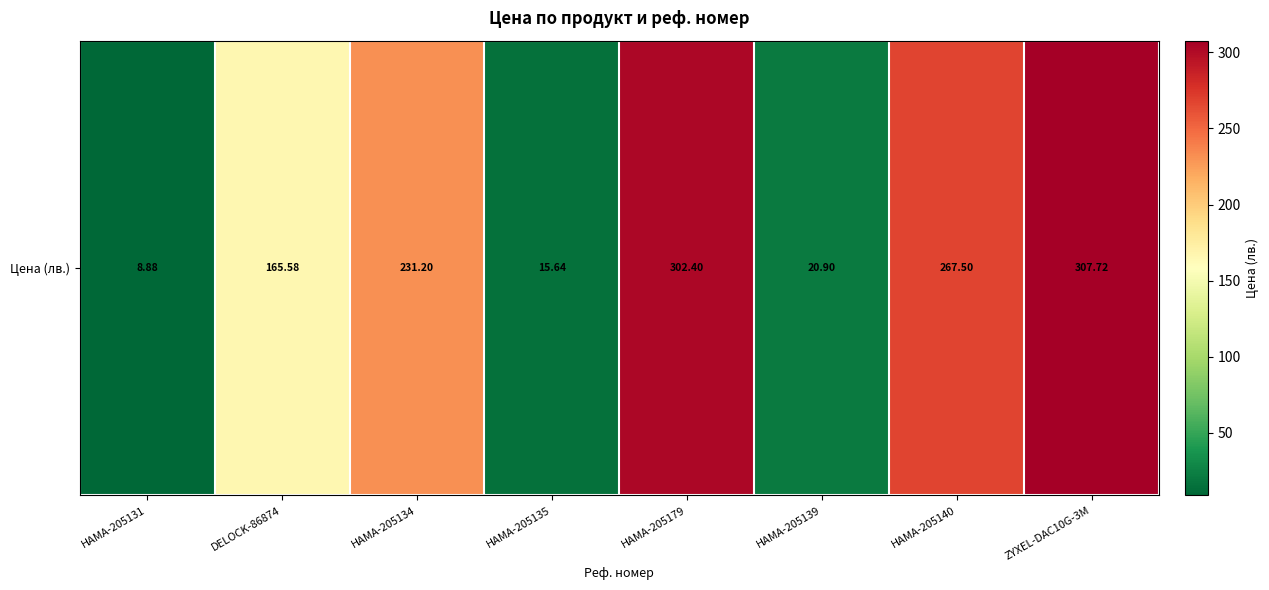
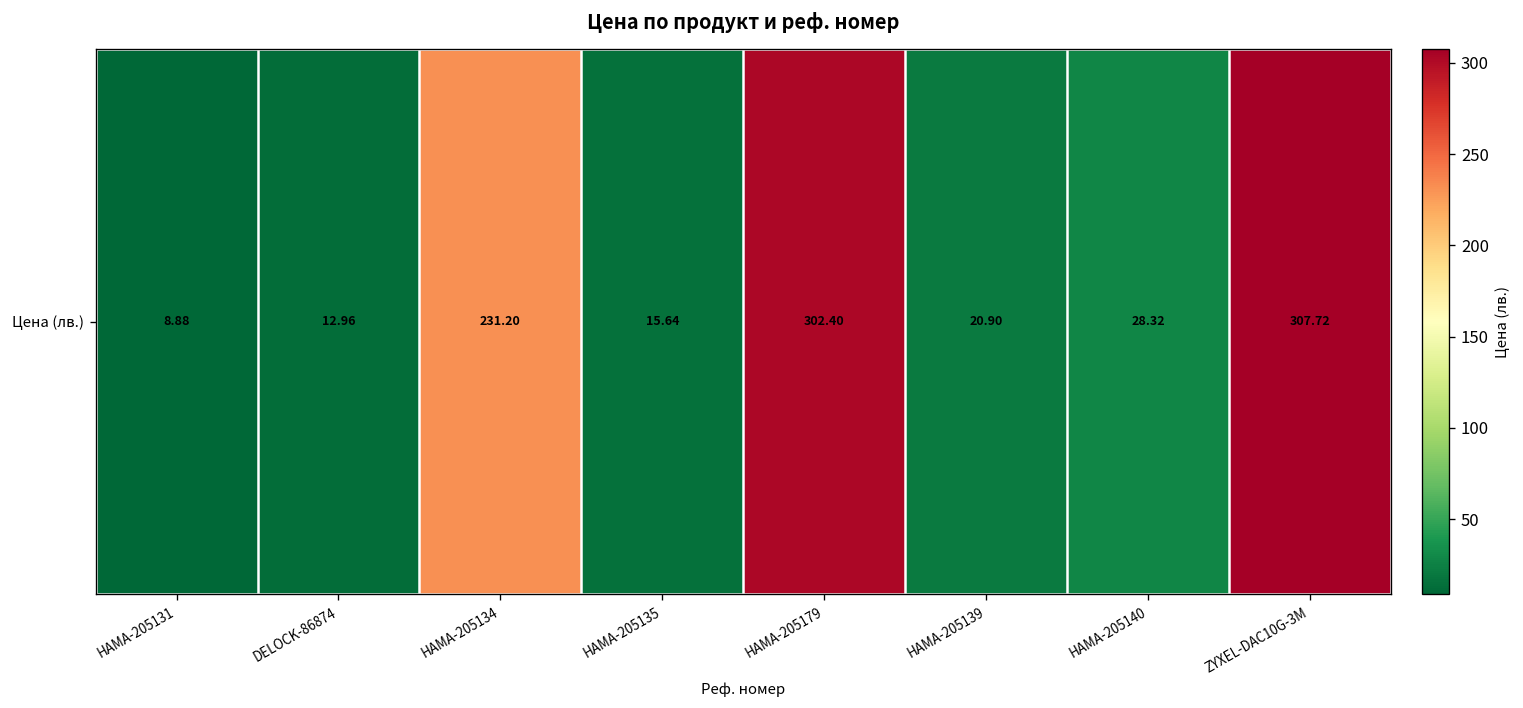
Цена (лв.), DELOCK-86874: 165.58 -> 12.96
Цена (лв.), HAMA-205140: 267.50 -> 28.32
